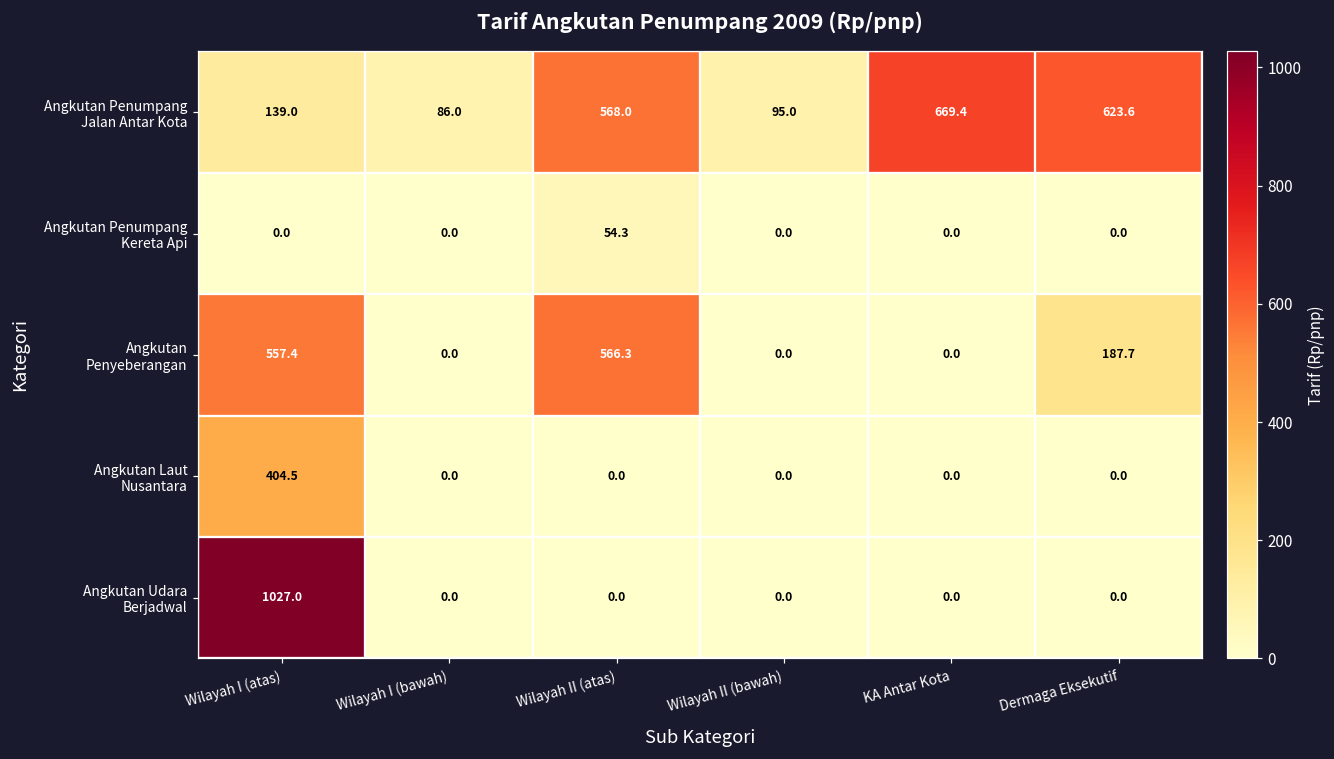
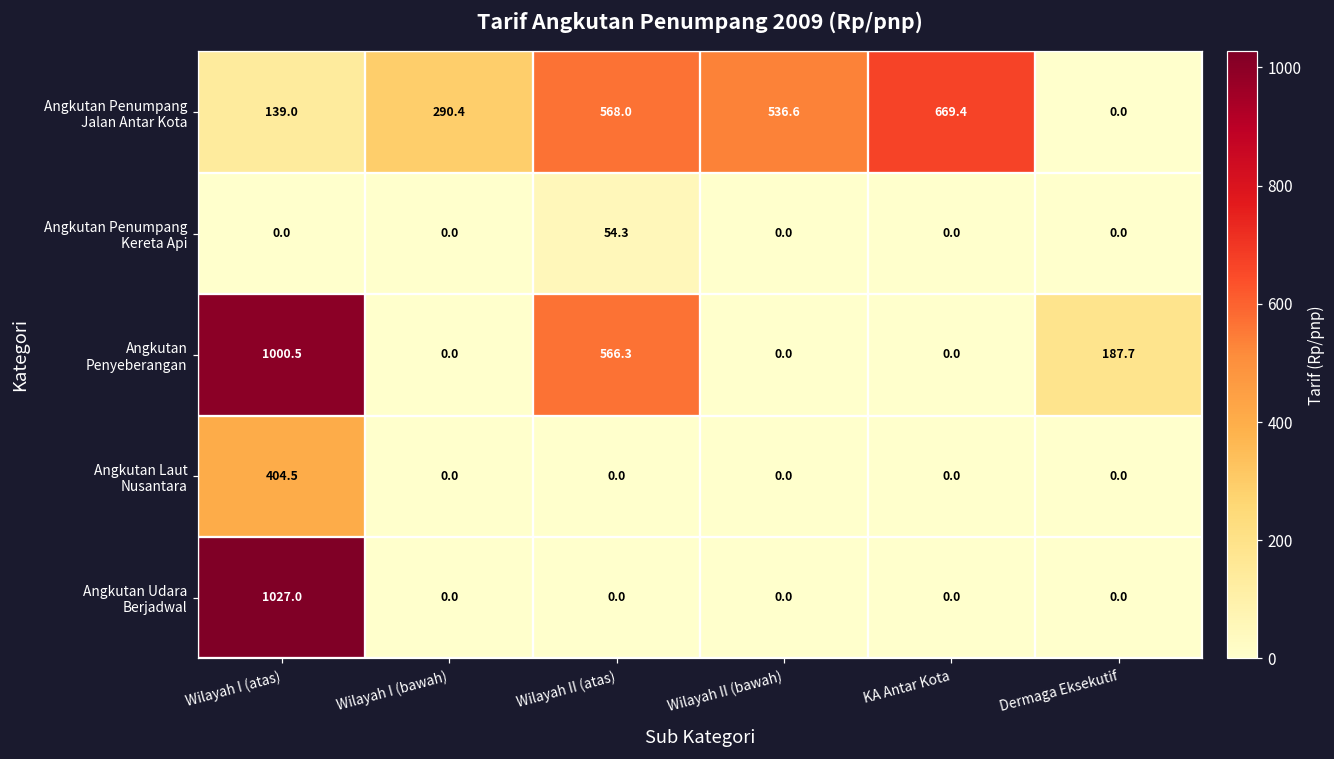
Angkutan Penumpang Jalan Antar Kota, Wilayah I (bawah): 86.0 -> 290.4
Angkutan Penumpang Jalan Antar Kota, Wilayah II (bawah): 95.0 -> 536.6
Angkutan Penumpang Jalan Antar Kota, Dermaga Eksekutif: 623.6 -> 0.0
Angkutan Penyeberangan, Wilayah I (atas): 557.4 -> 1000.5
